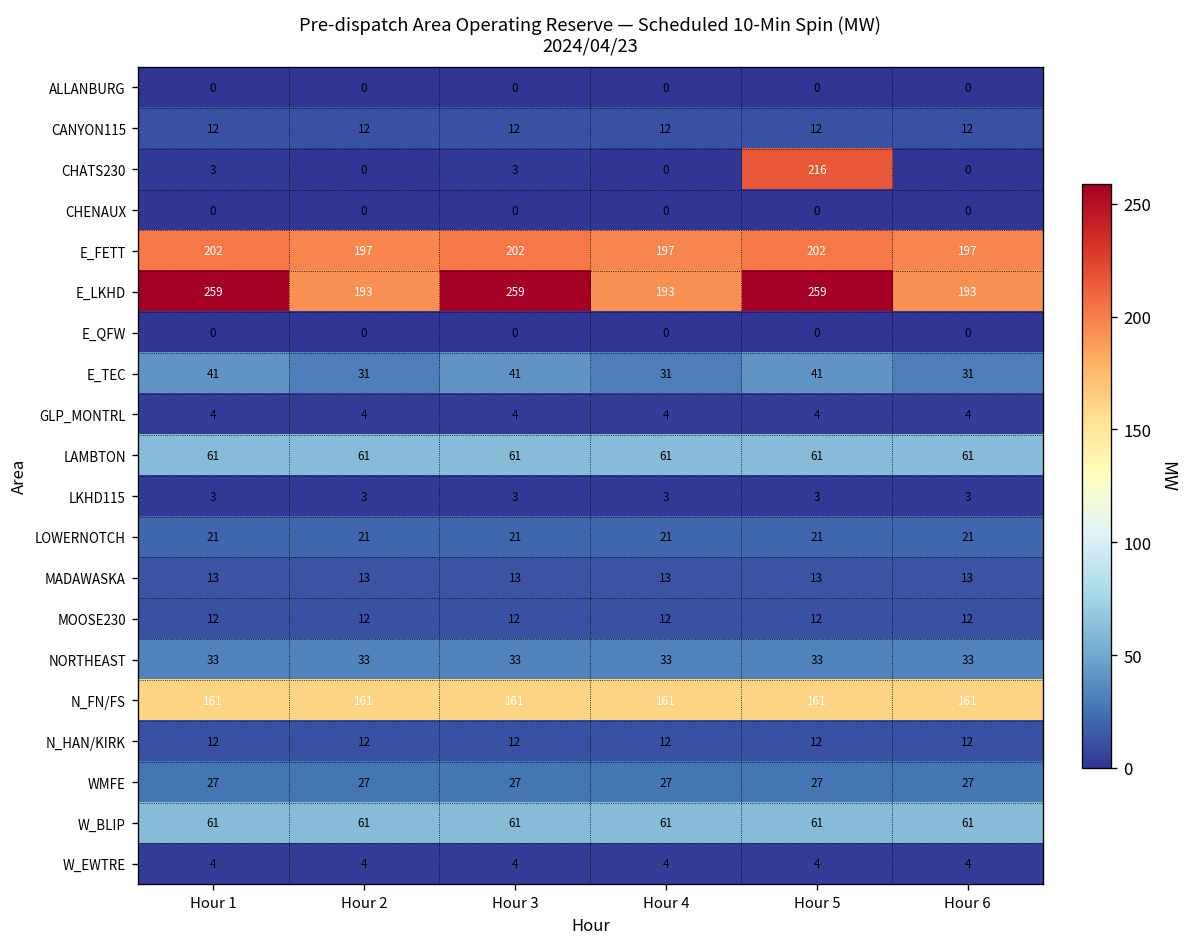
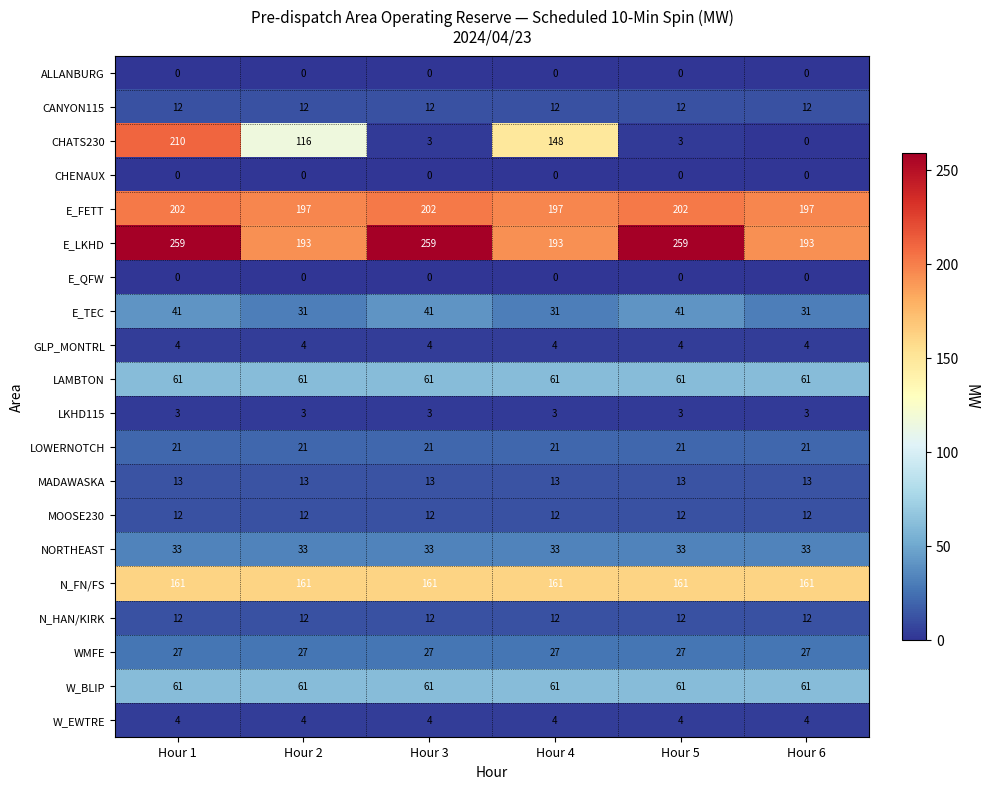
CHATS230, Hour 1: 3 -> 210
CHATS230, Hour 2: 0 -> 116
CHATS230, Hour 4: 0 -> 148
CHATS230, Hour 5: 216 -> 3
